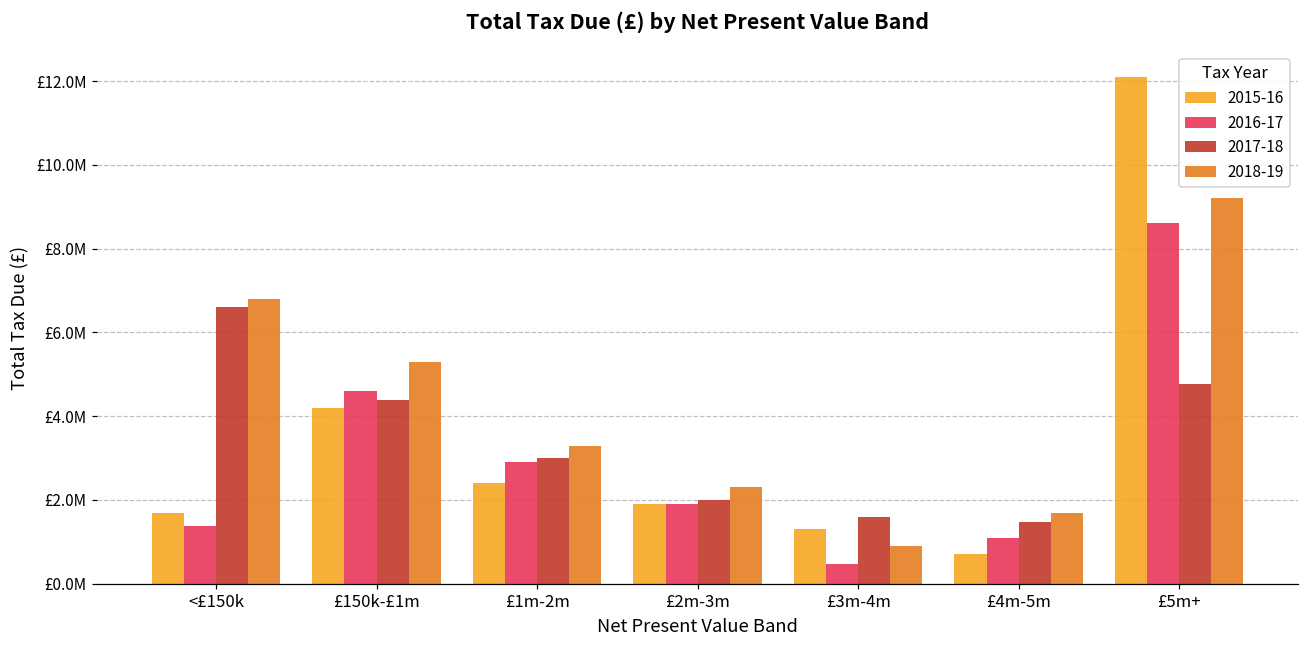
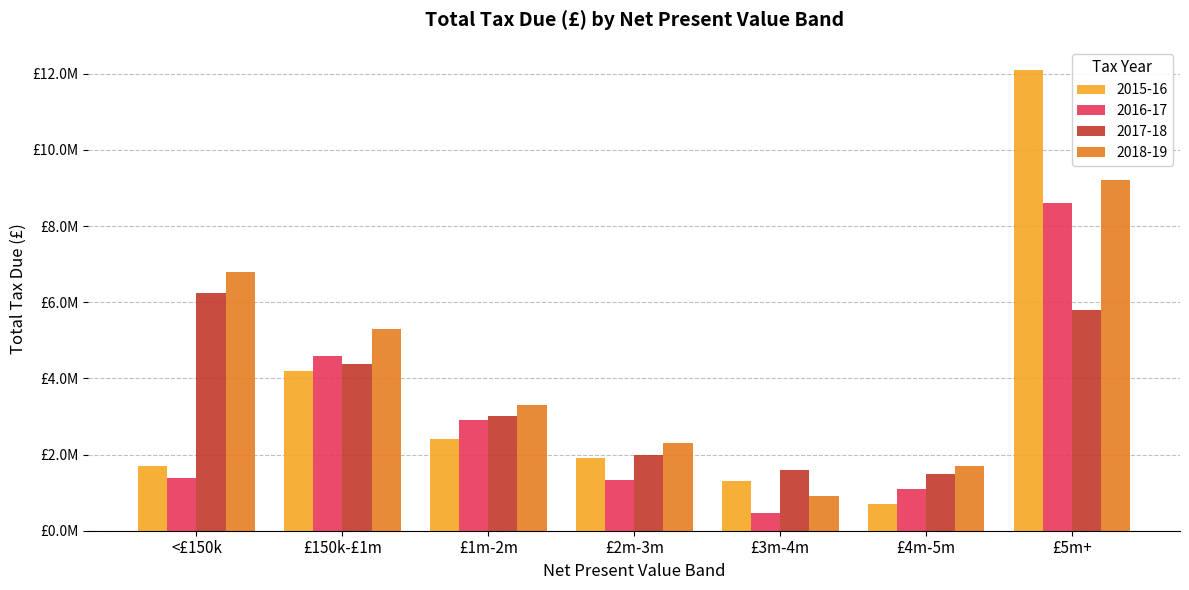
2017-18, <£150k: £6600000 -> £6200000
2016-17, £2m-3m: £1900000 -> £1300000
2017-18, £5m+: £4800000 -> £5800000
